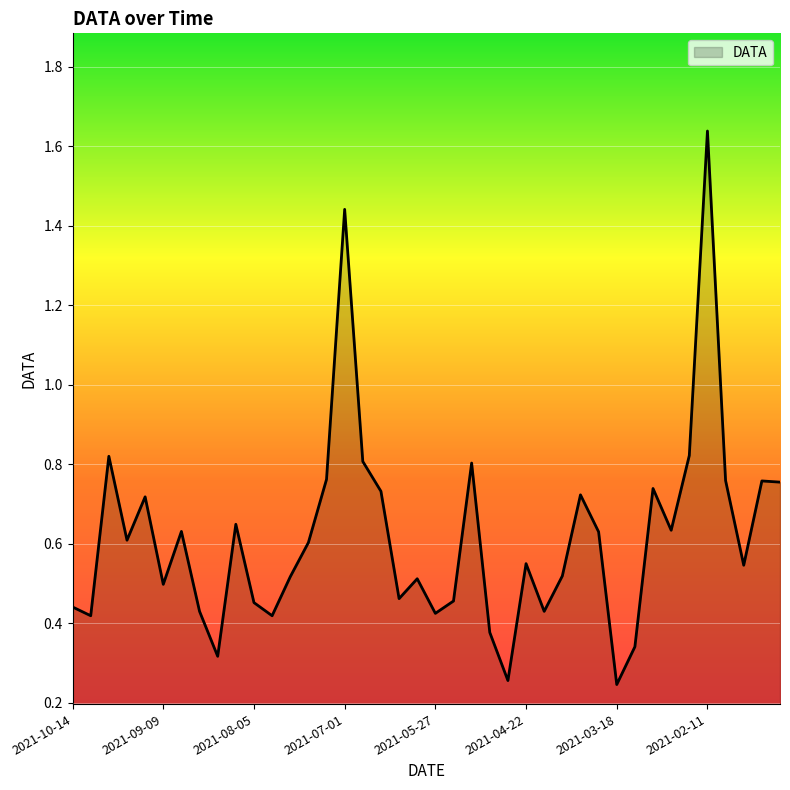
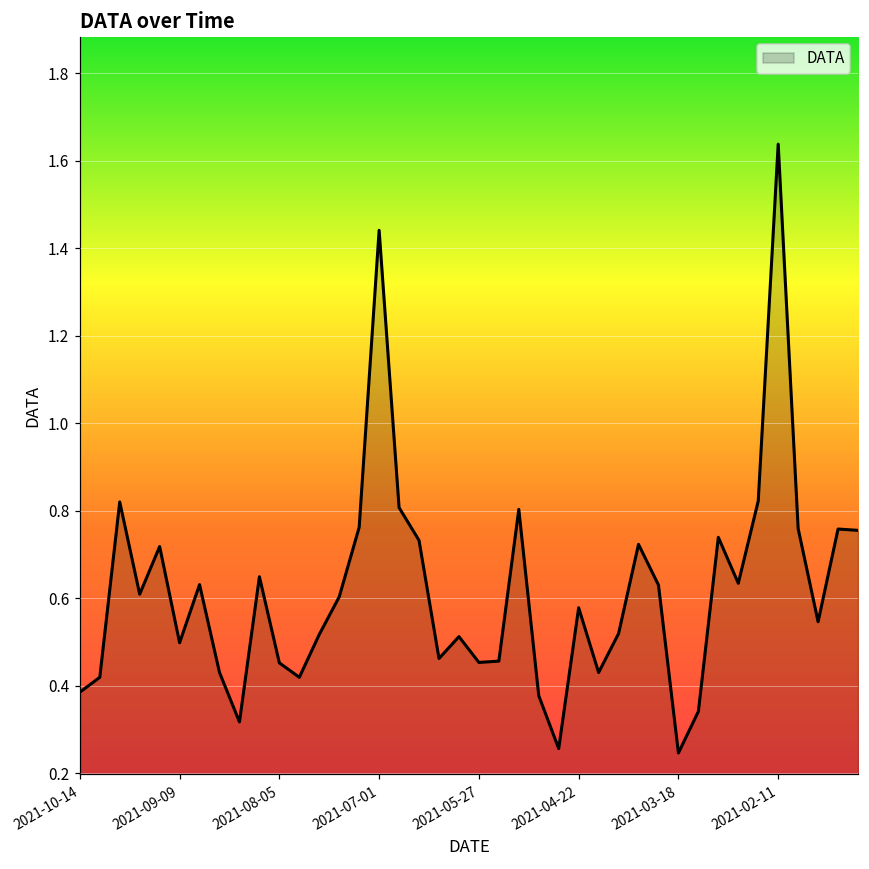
2021-10-14: 0.44 -> 0.39
2021-05-27: 0.43 -> 0.45
2021-04-22: 0.55 -> 0.58
